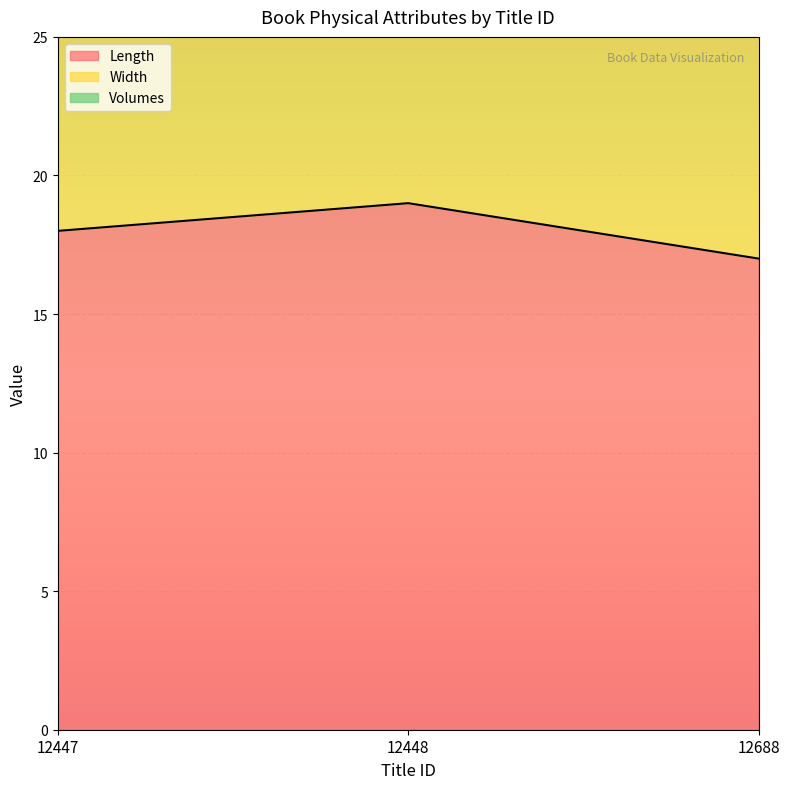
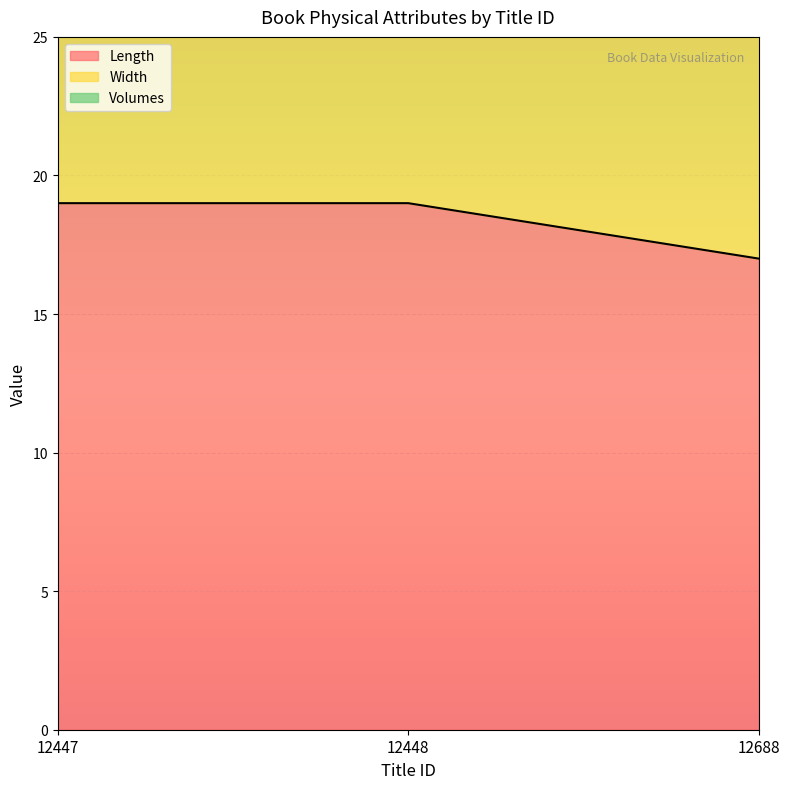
Length, 12447: 18 -> 19
